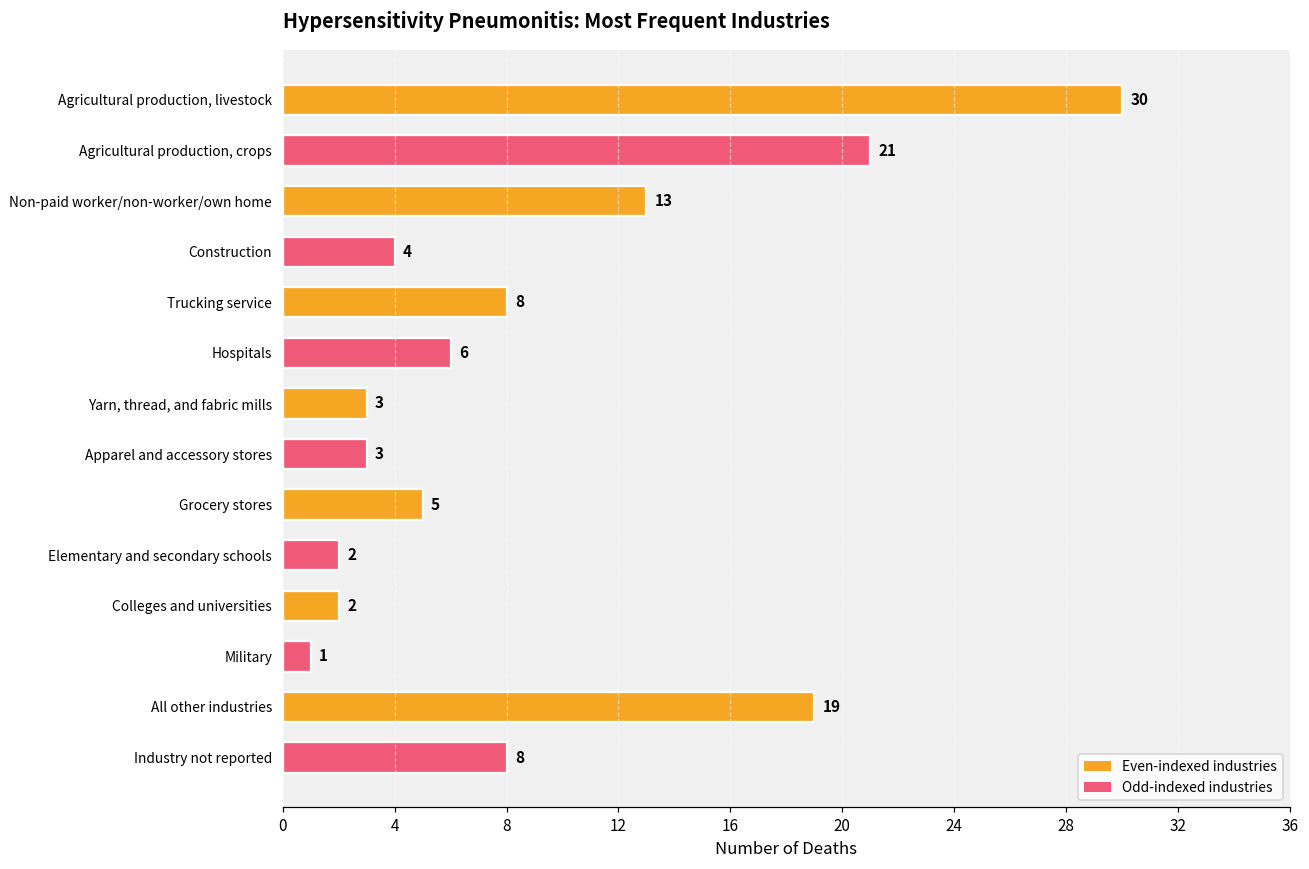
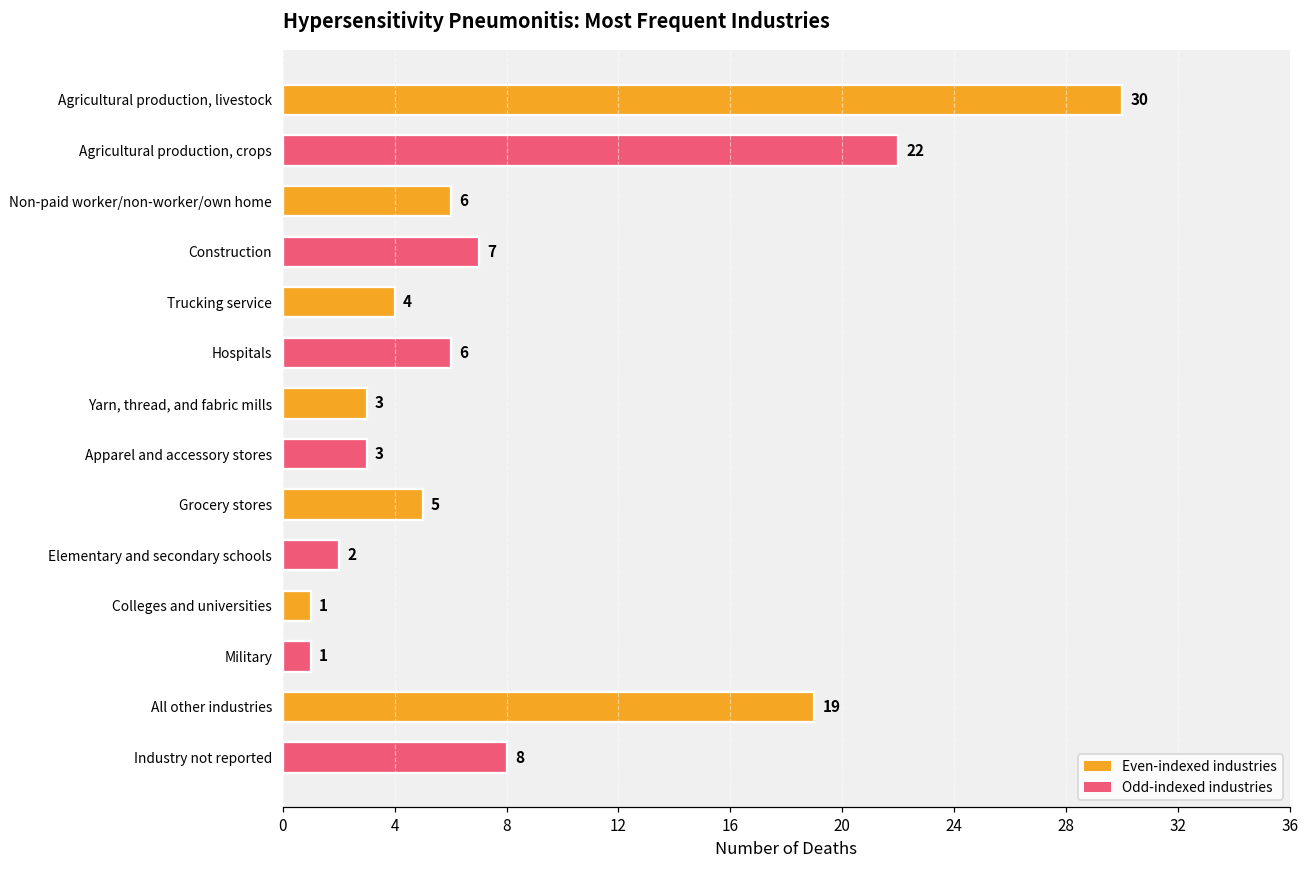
Agricultural production, crops: 21 -> 22
Non-paid worker/non-worker/own home: 13 -> 6
Construction: 4 -> 7
Trucking service: 8 -> 4
Colleges and universities: 2 -> 1
